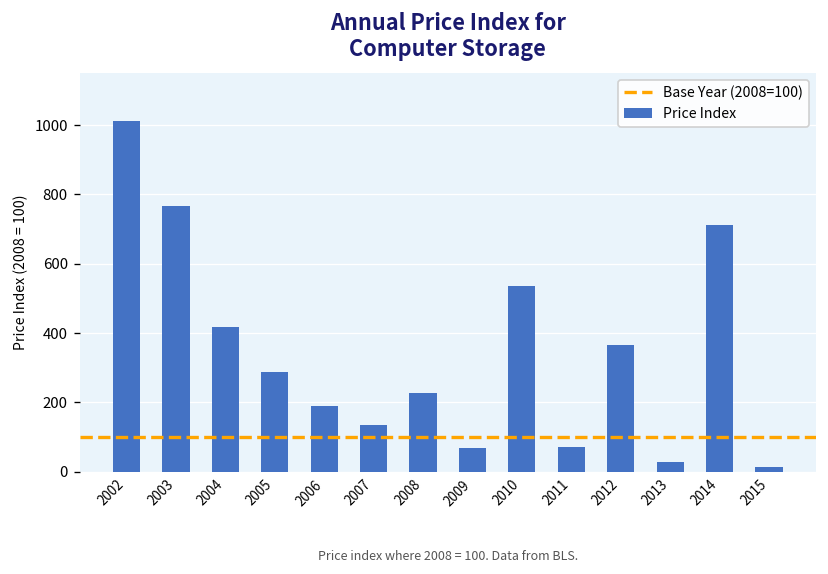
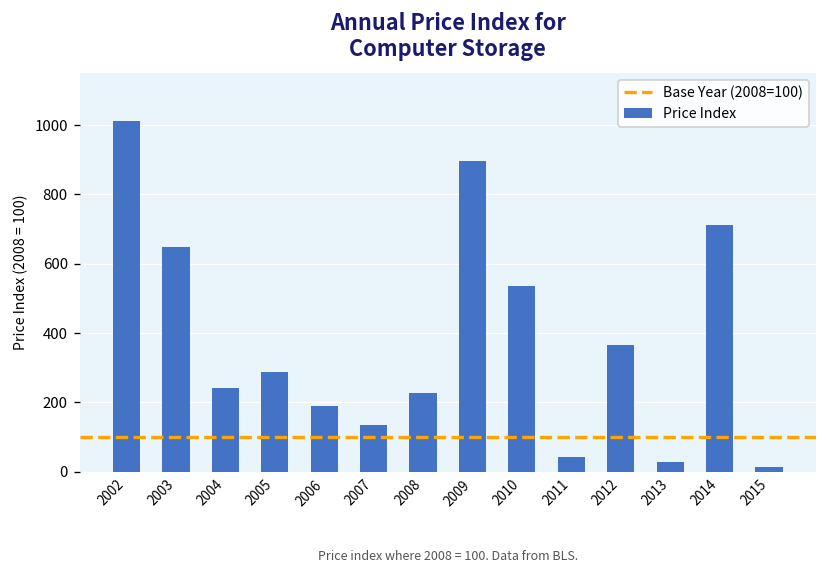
2003: 770 -> 650
2004: 420 -> 240
2009: 70 -> 890
2011: 70 -> 40
